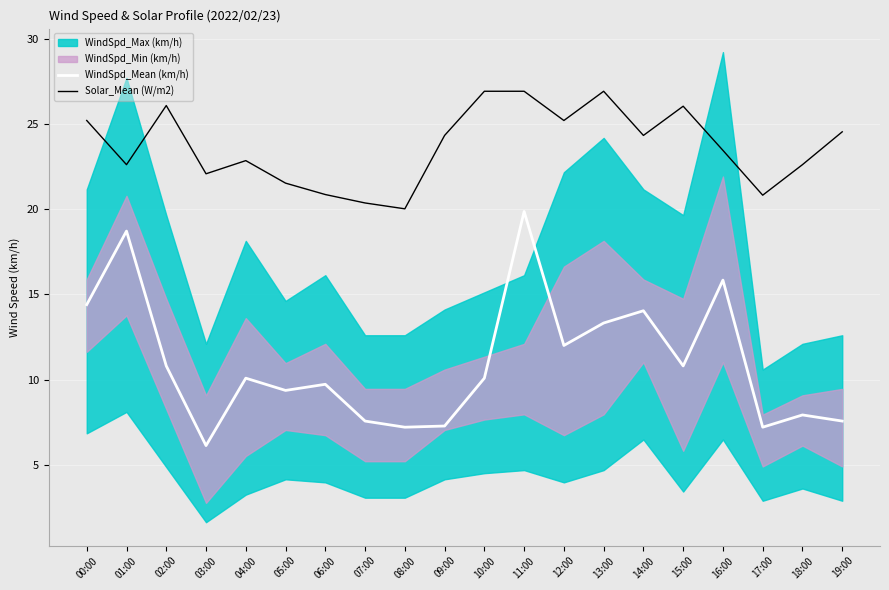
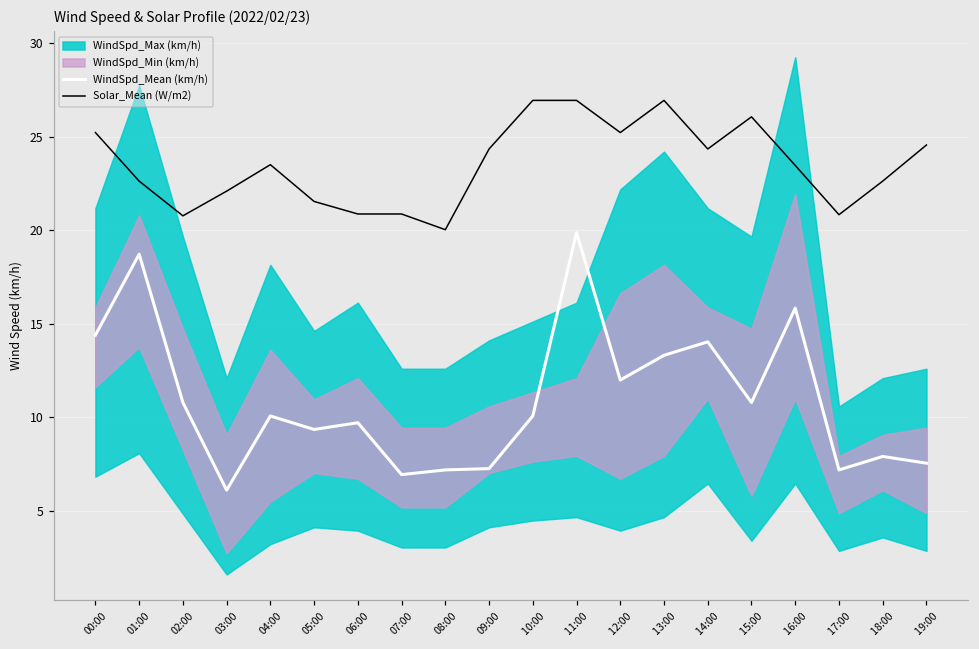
Solar_Mean (W/m2), 02:00: 26.1 -> 20.8
Solar_Mean (W/m2), 04:00: 22.9 -> 23.5
WindSpd_Mean (km/h), 07:00: 7.6 -> 7.0
Solar_Mean (W/m2), 07:00: 20.4 -> 20.9
